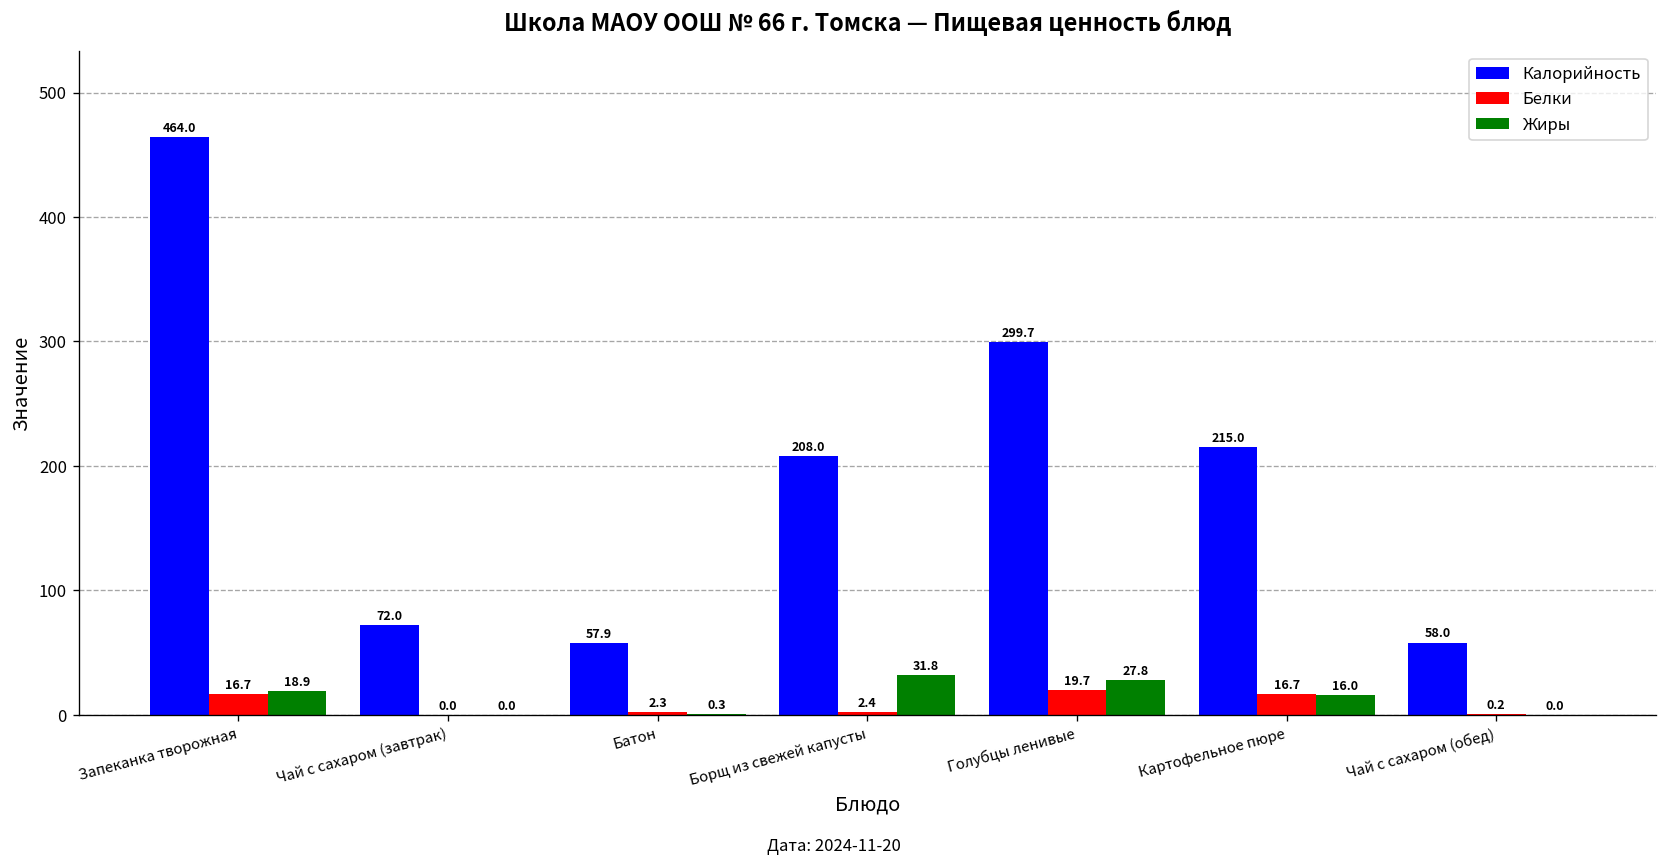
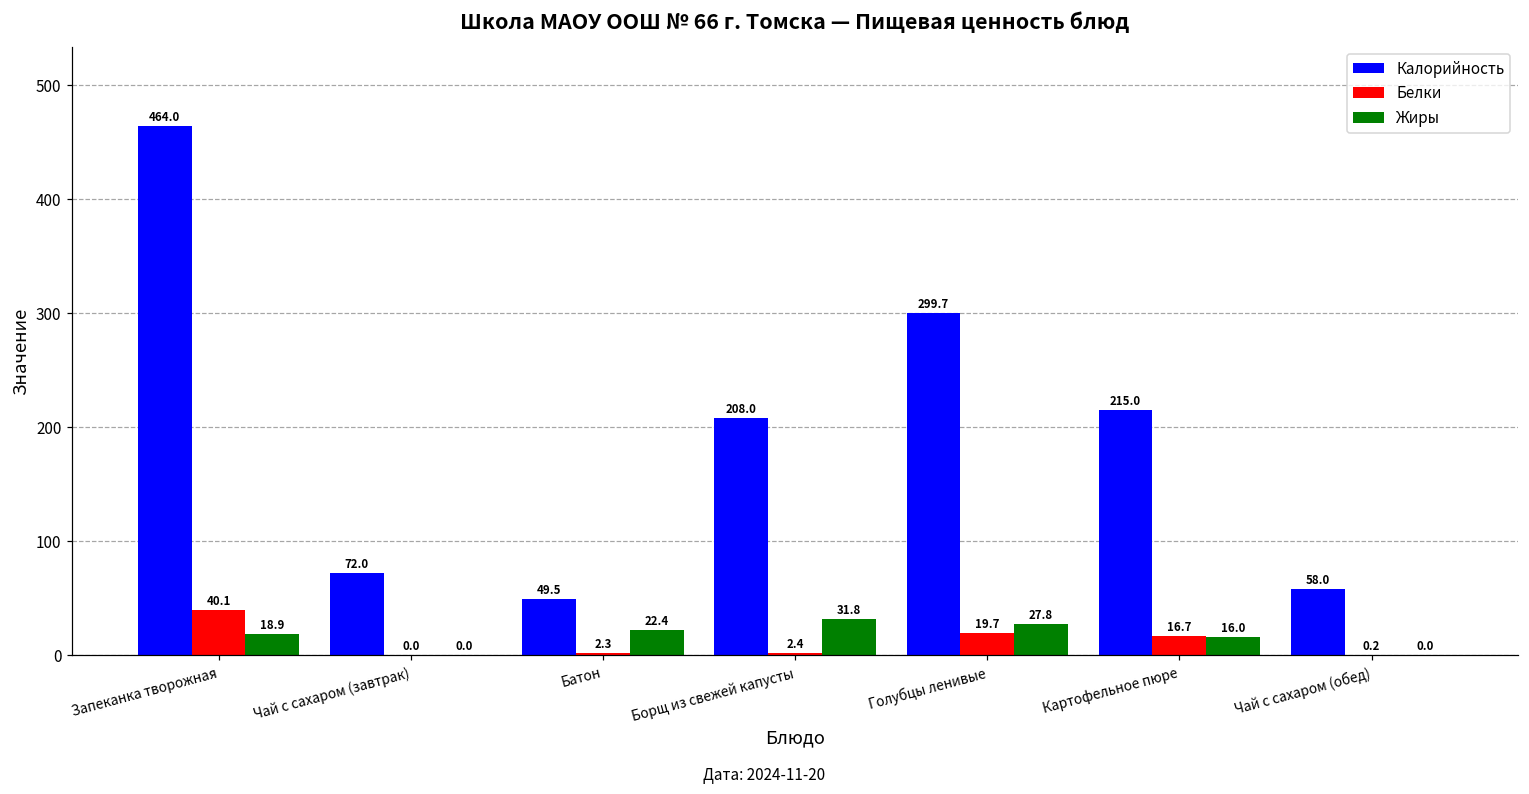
Белки, Запеканка творожная: 16.7 -> 40.1
Калорийность, Батон: 57.9 -> 49.5
Жиры, Батон: 0.3 -> 22.4
